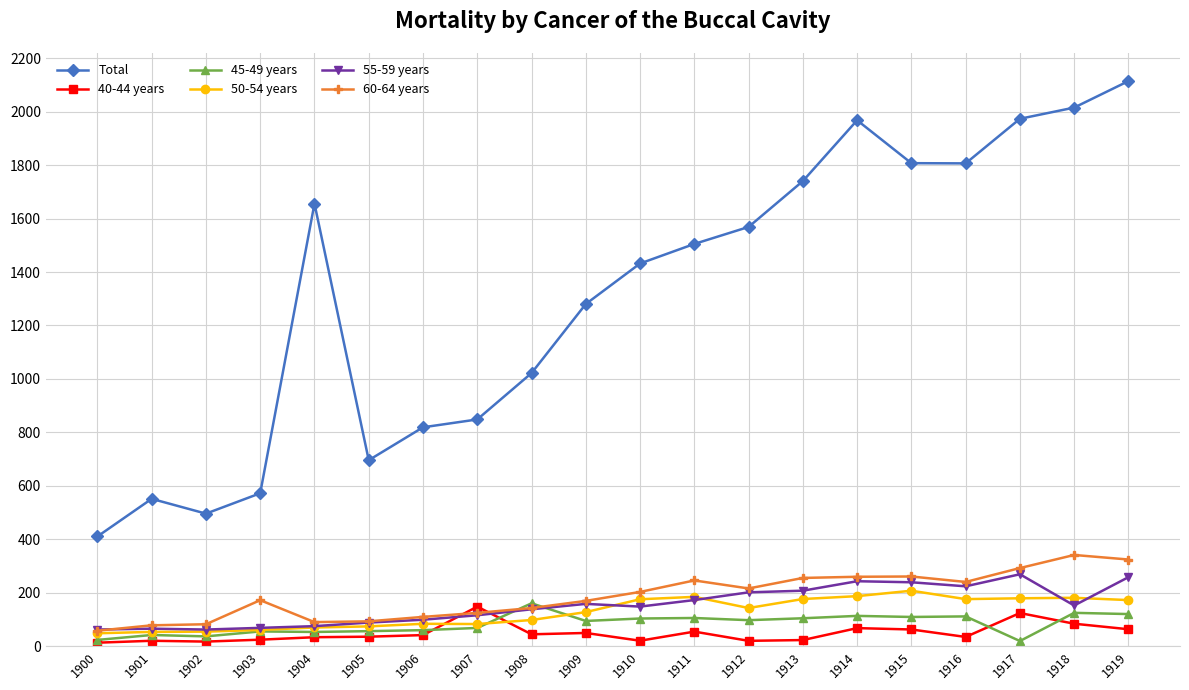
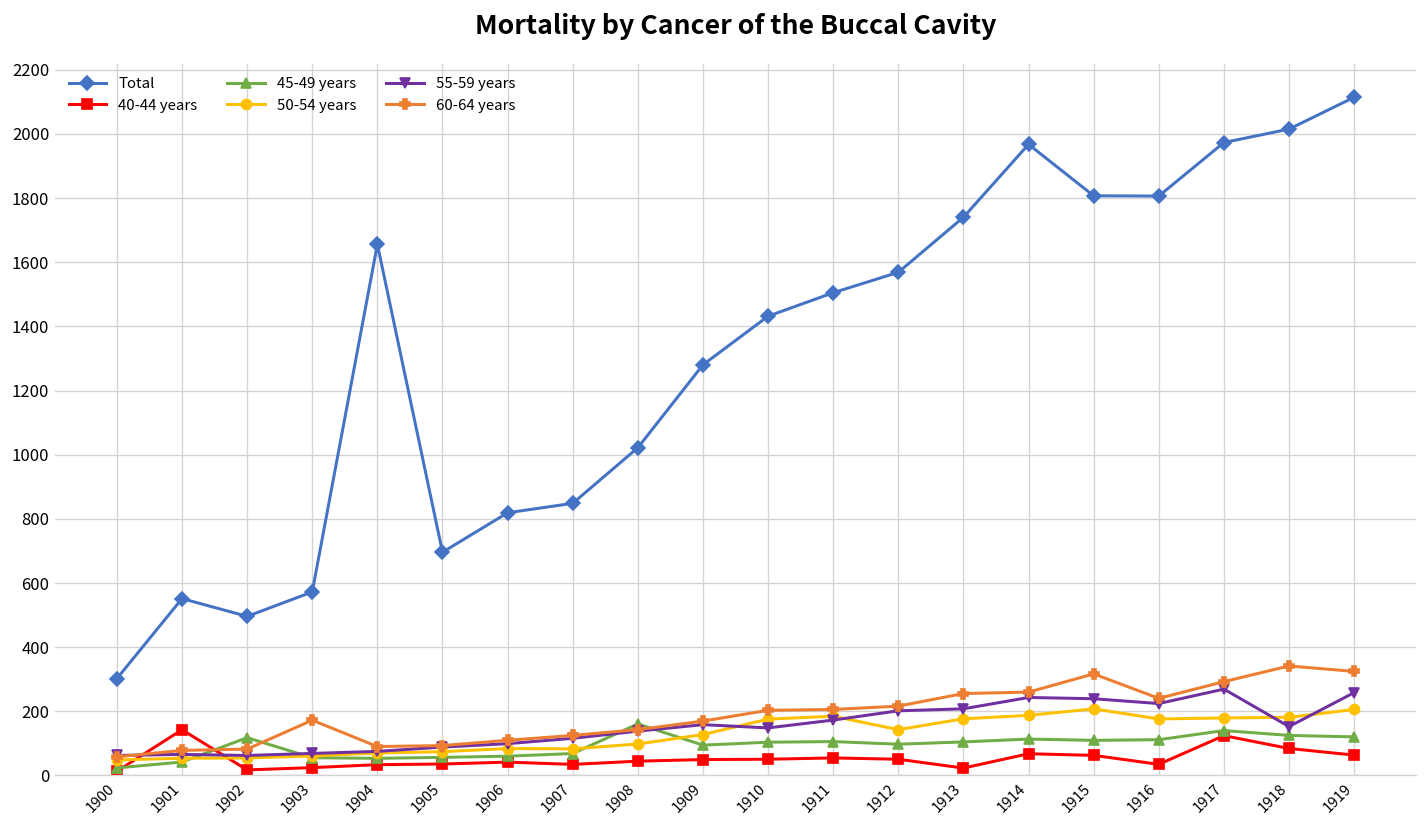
Total, 1900: 410 -> 300
40-44 years, 1901: 20 -> 140
45-49 years, 1902: 40 -> 120
40-44 years, 1907: 150 -> 30
40-44 years, 1910: 20 -> 50
60-64 years, 1911: 250 -> 210
40-44 years, 1912: 20 -> 50
60-64 years, 1915: 260 -> 320
45-49 years, 1917: 20 -> 140
50-54 years, 1919: 170 -> 210
